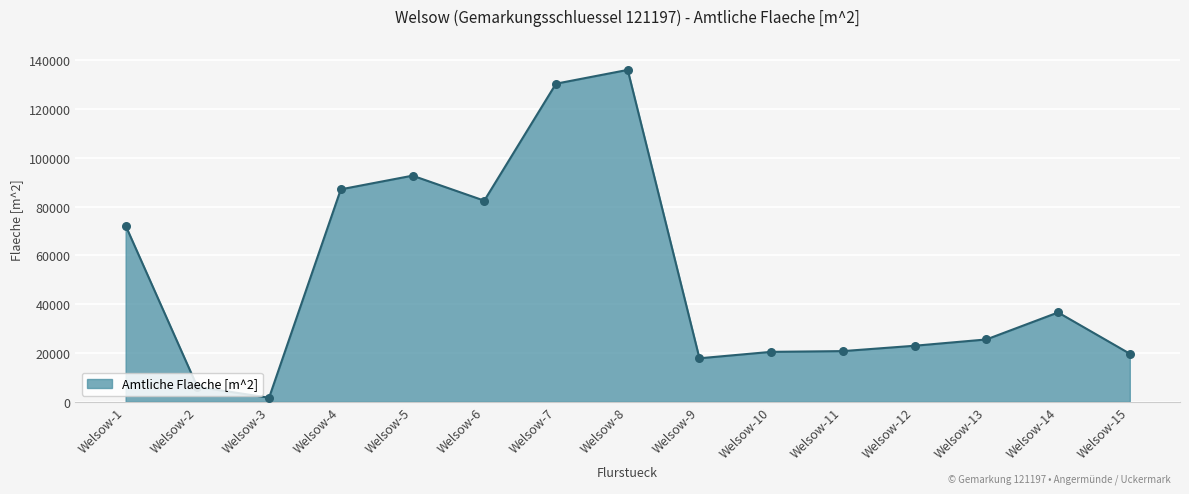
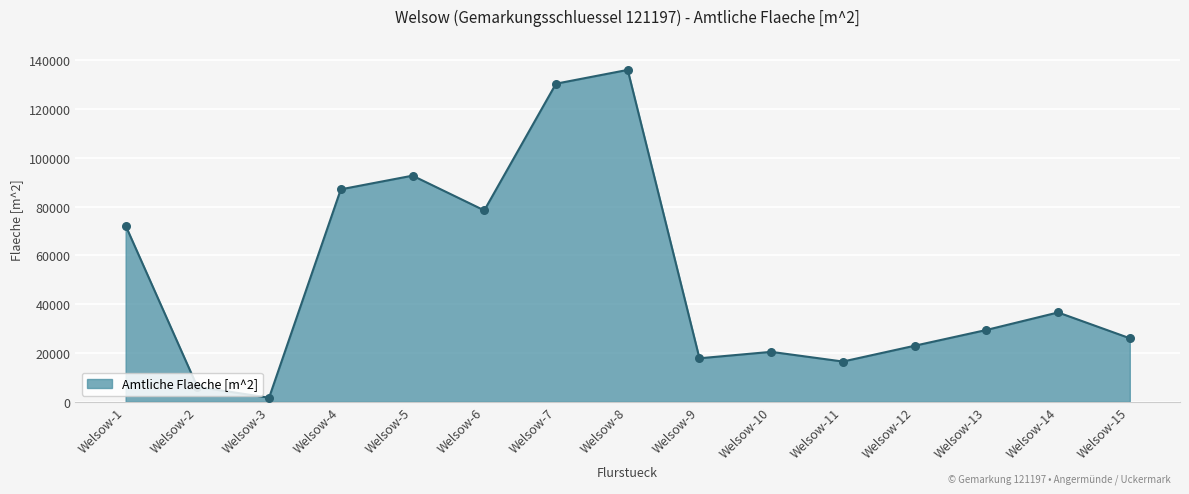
Welsow-6: 82000 -> 79000
Welsow-11: 21000 -> 16000
Welsow-13: 26000 -> 29000
Welsow-15: 20000 -> 26000
